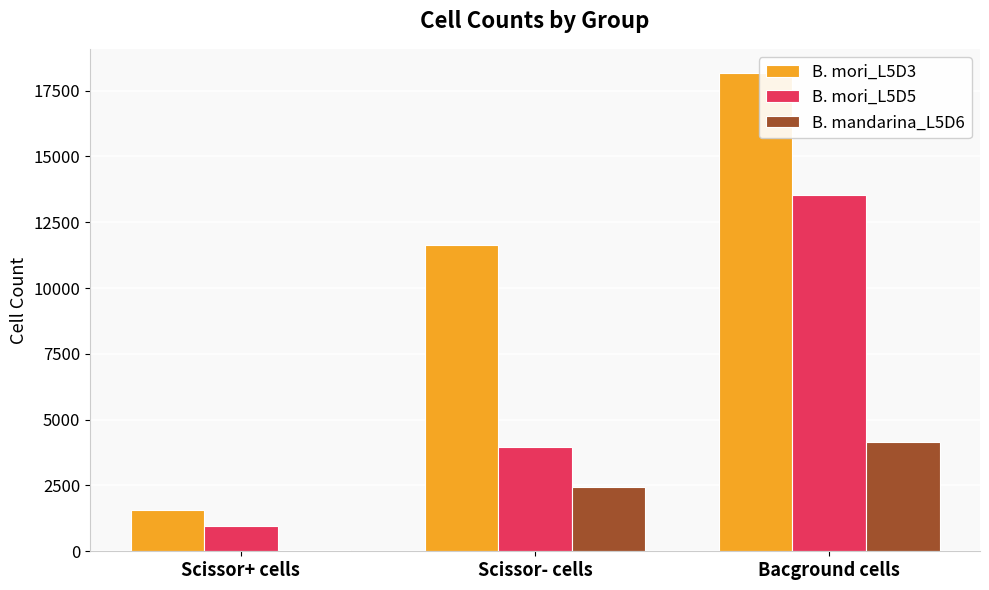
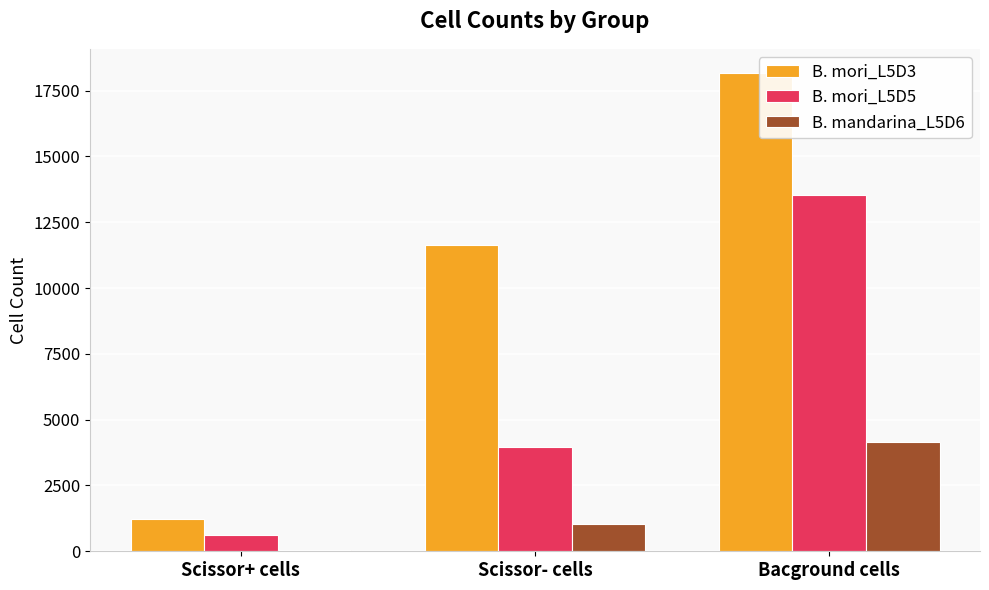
B. mori_L5D3, Scissor+ cells: 1600 -> 1200
B. mori_L5D5, Scissor+ cells: 1000 -> 600
B. mandarina_L5D6, Scissor- cells: 2400 -> 1000
